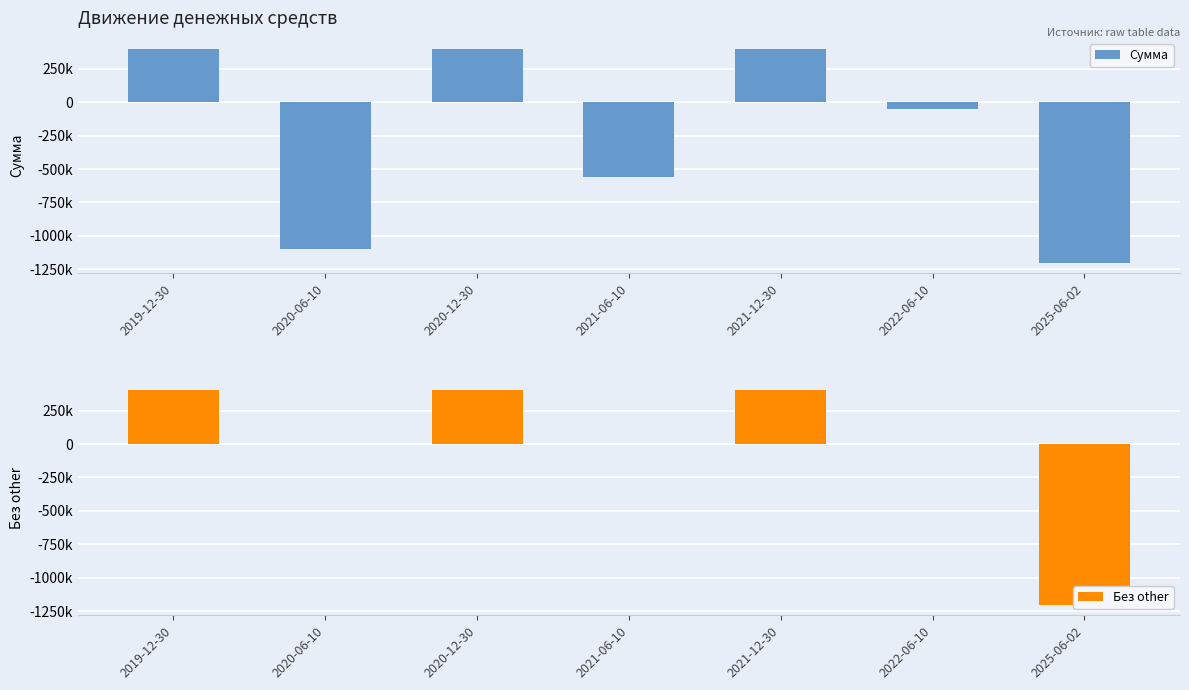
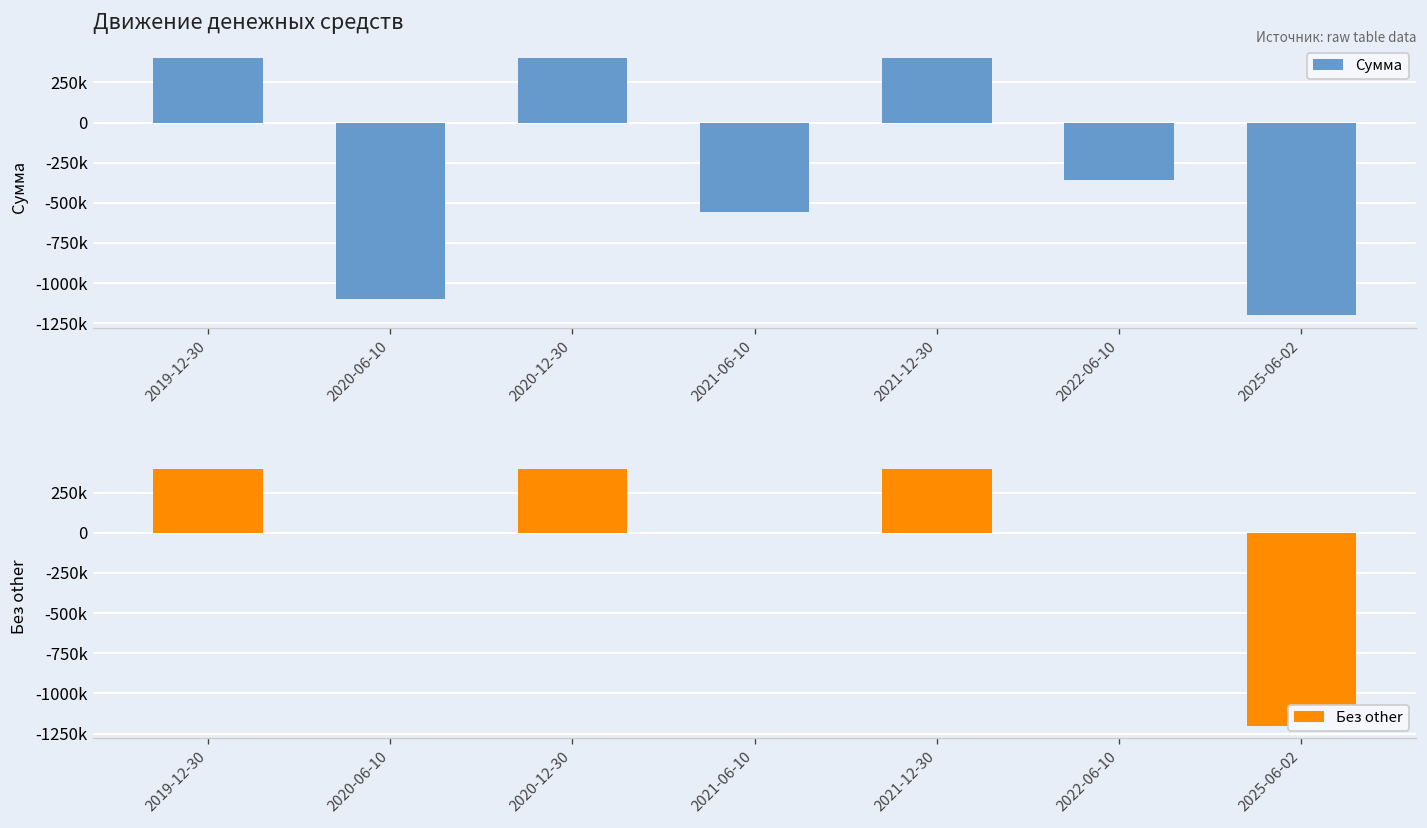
Движение денежных средств, 2022-06-10: -50000 -> -360000
